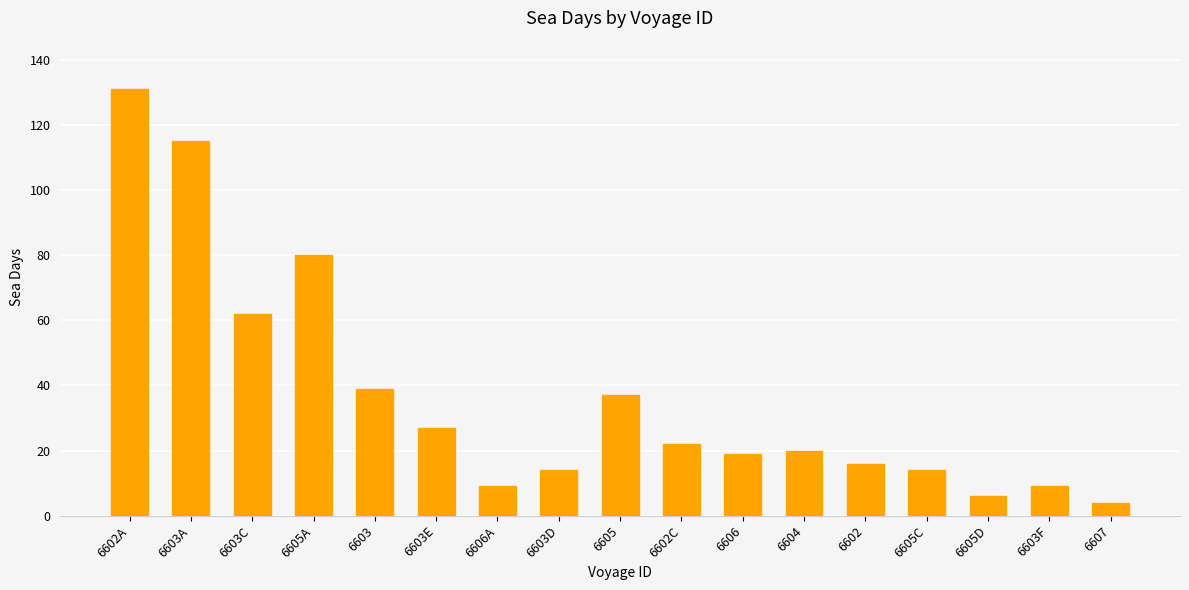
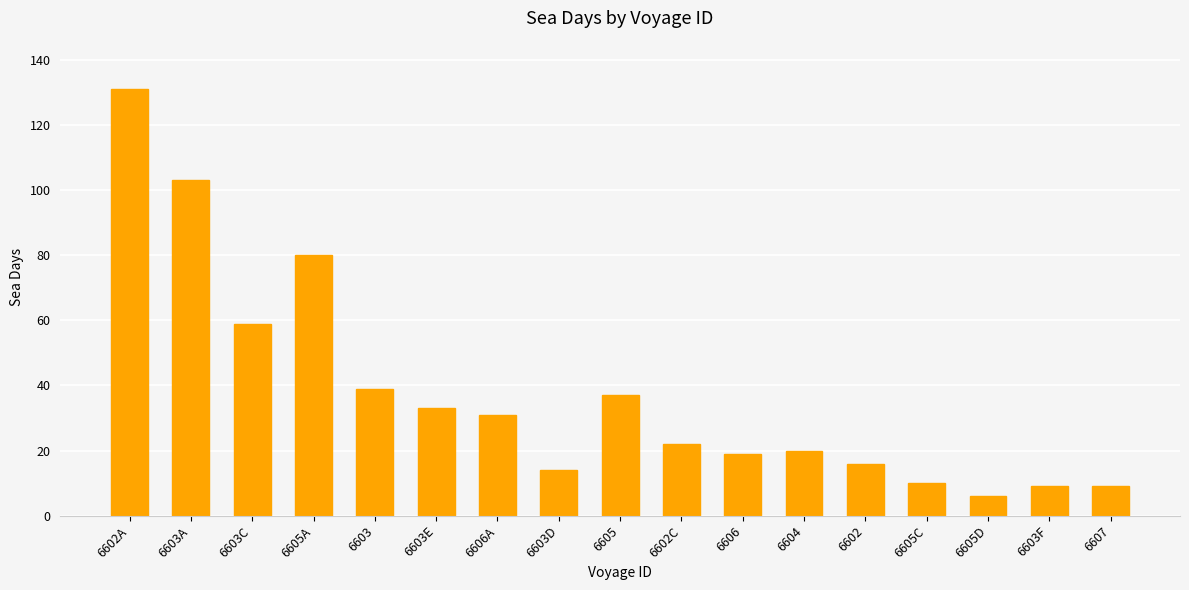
6603A: 115 -> 103
6603C: 62 -> 59
6603E: 27 -> 33
6606A: 9 -> 31
6605C: 14 -> 10
6607: 4 -> 9
